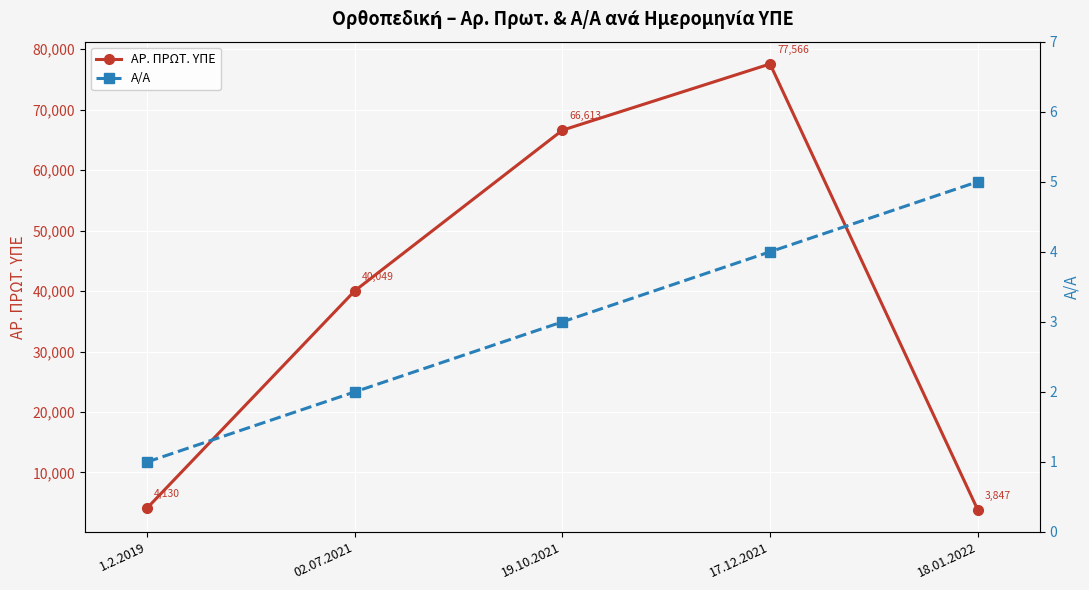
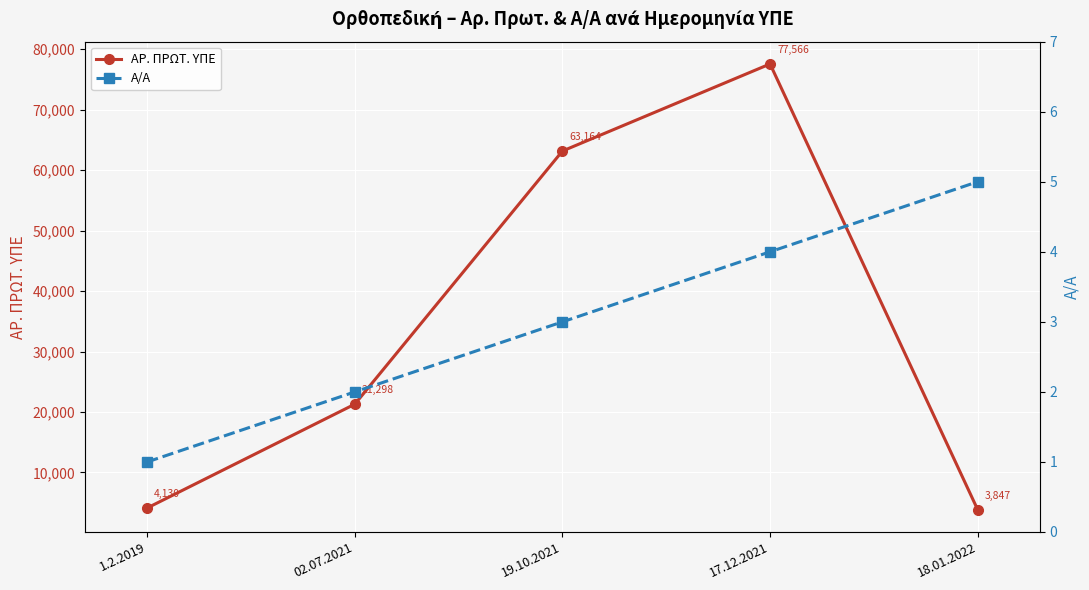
ΑΡ. ΠΡΩΤ. ΥΠΕ, 02.07.2021: 40,049 -> 21,298
ΑΡ. ΠΡΩΤ. ΥΠΕ, 19.10.2021: 66,613 -> 63,164
